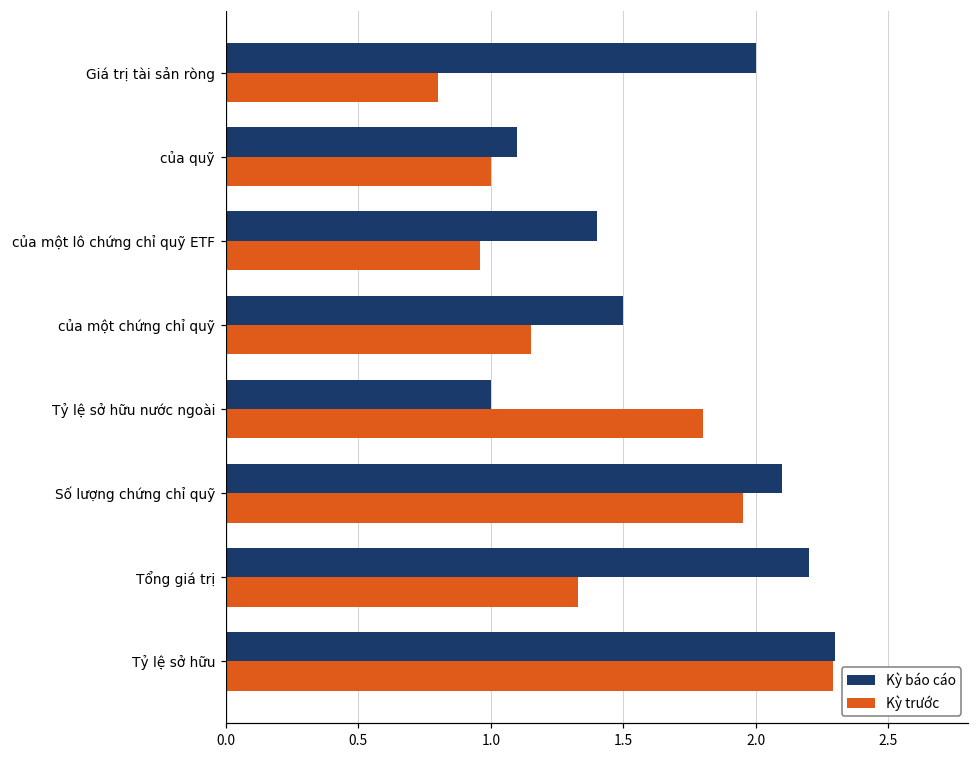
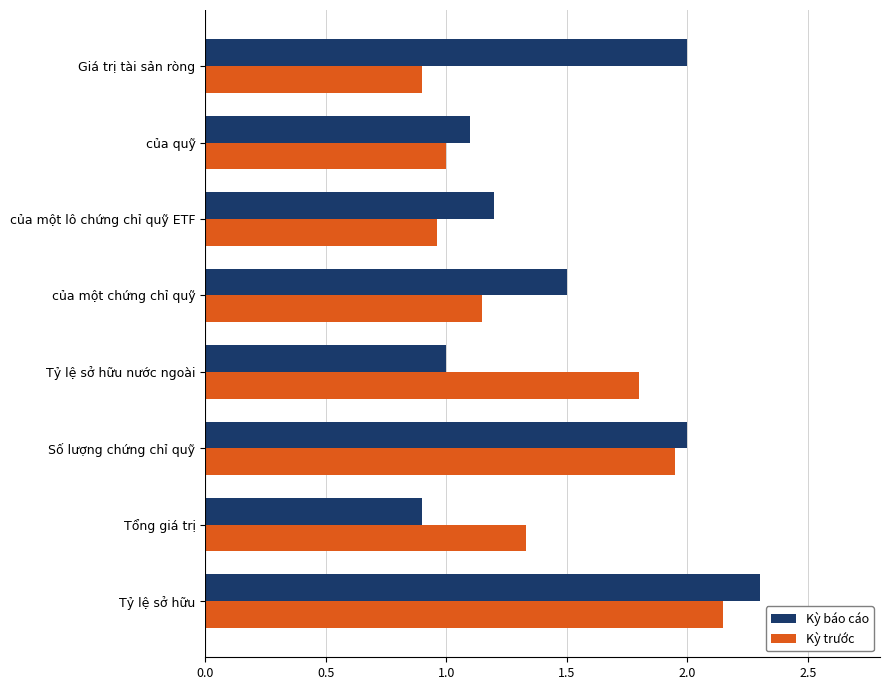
Kỳ trước, Giá trị tài sản ròng: 0.8 -> 0.9
Kỳ báo cáo, của một lô chứng chỉ quỹ ETF: 1.4 -> 1.2
Kỳ báo cáo, Số lượng chứng chỉ quỹ: 2.1 -> 2.0
Kỳ báo cáo, Tổng giá trị: 2.2 -> 0.9
Kỳ trước, Tỷ lệ sở hữu: 2.29 -> 2.15
